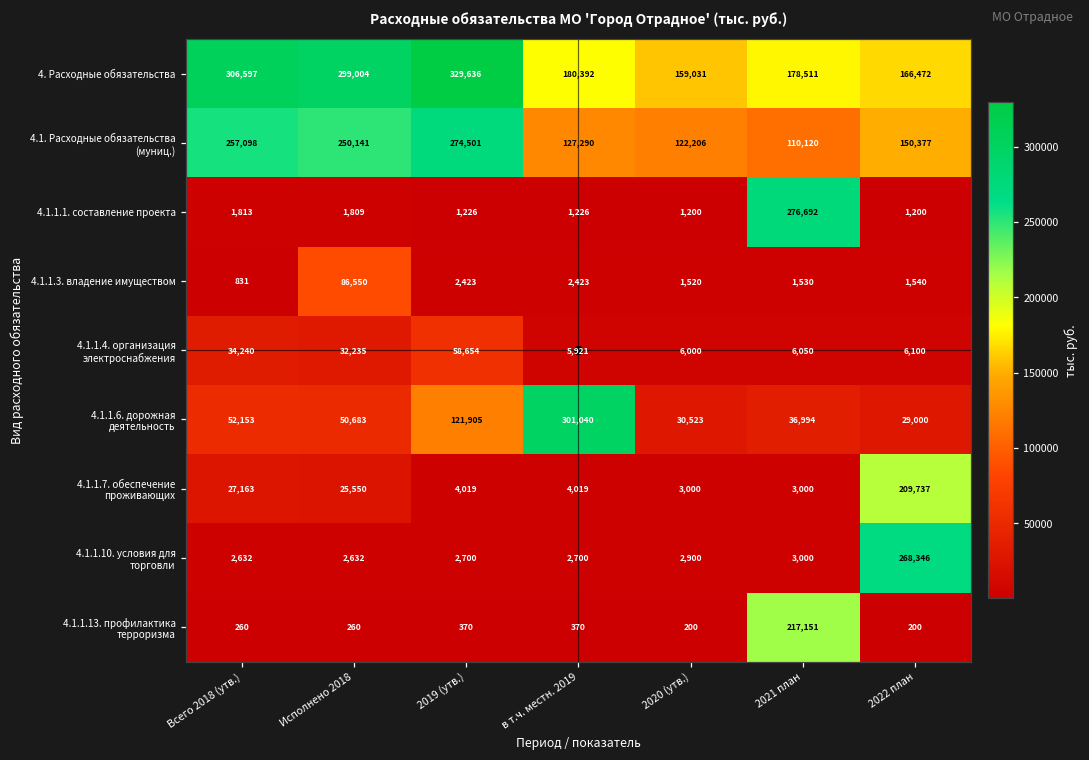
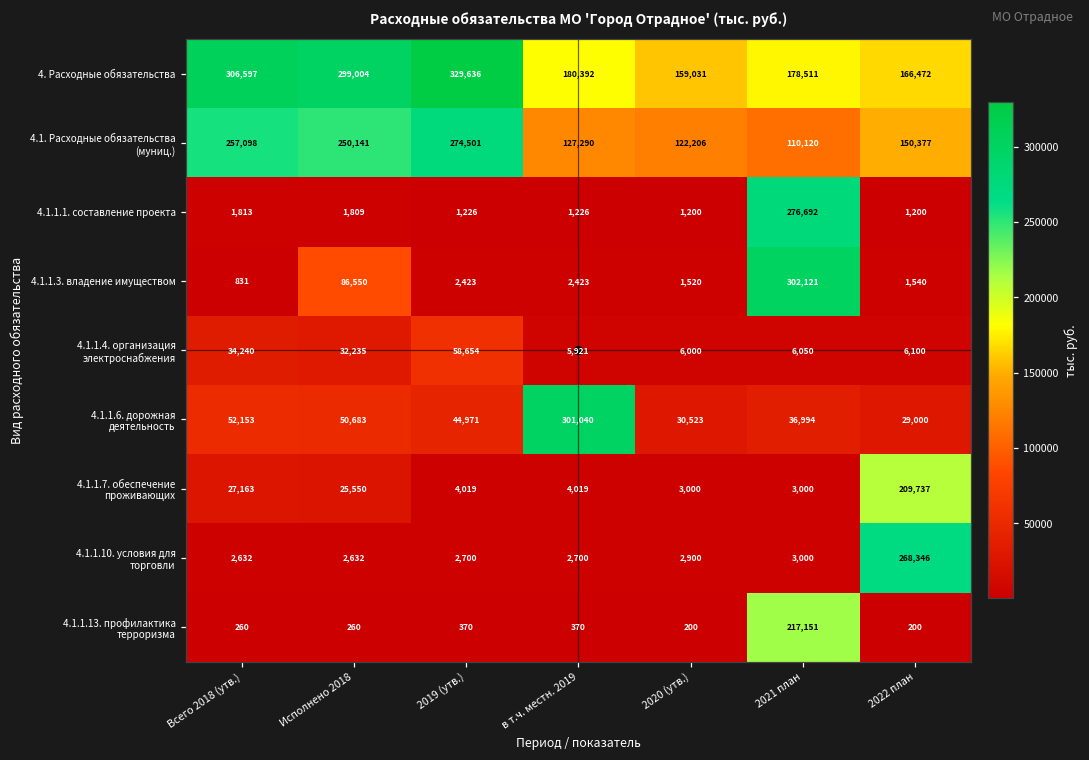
4.1.1.3. владение имуществом, 2021 план: 1,530 -> 302,121
4.1.1.6. дорожная деятельность, 2019 (утв.): 121,905 -> 44,971
